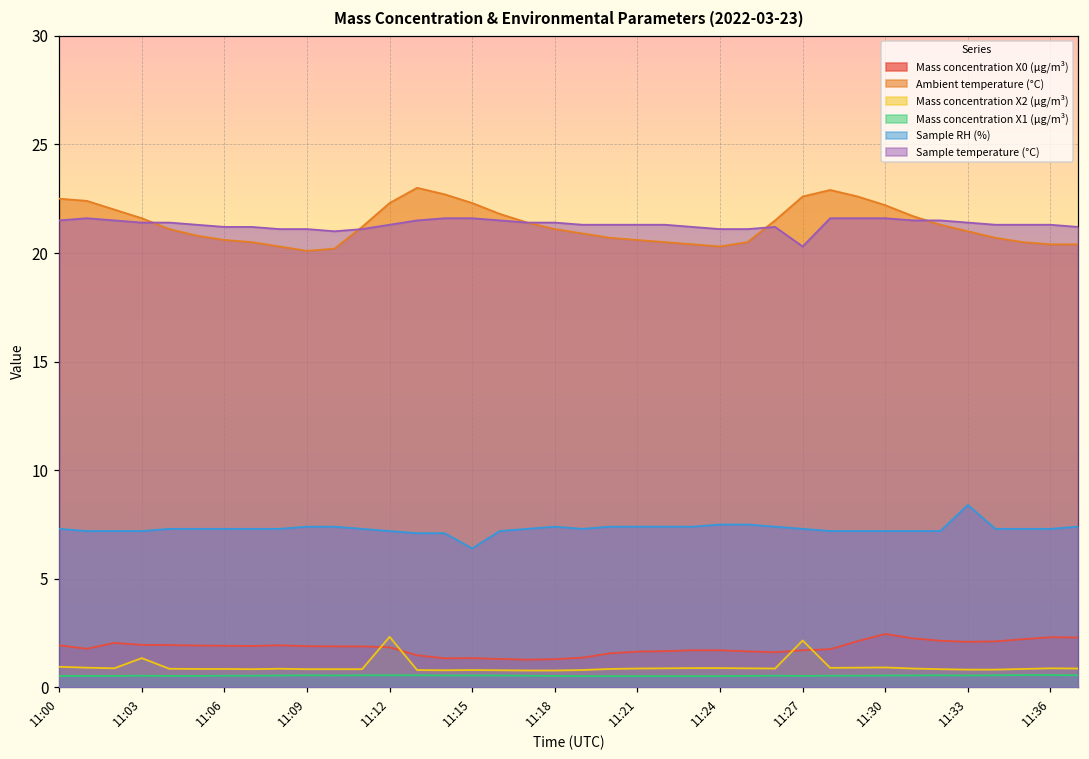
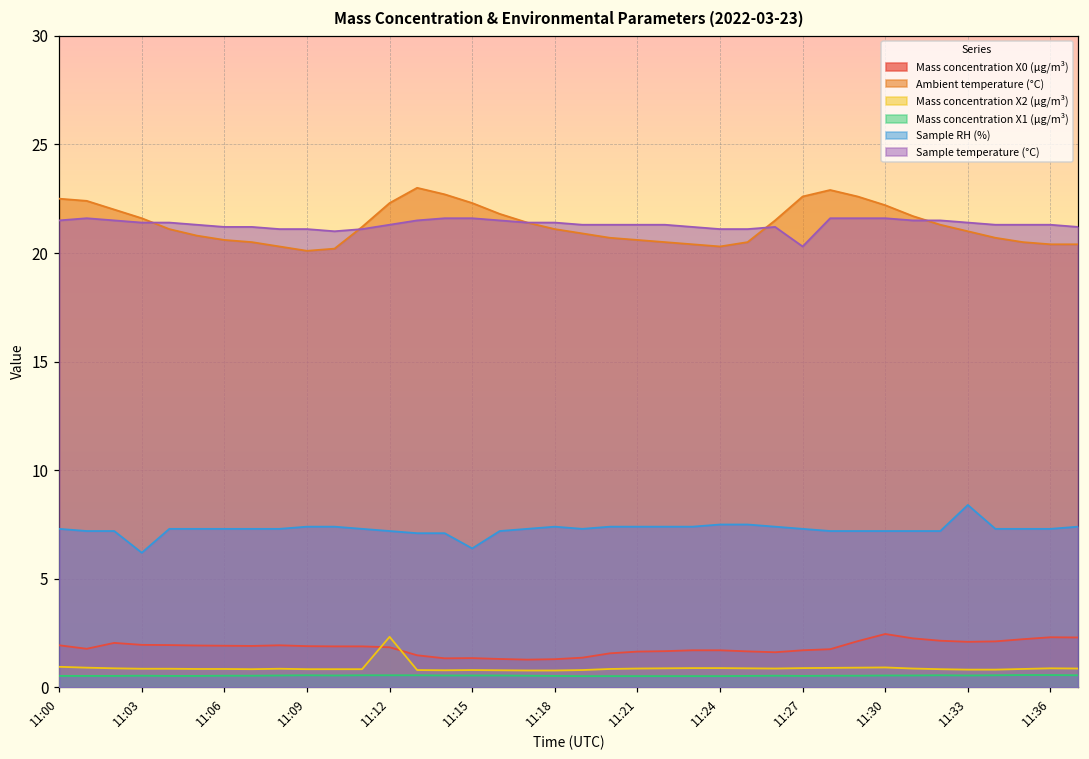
Mass concentration X2 (μg/m³), 11:03: 1.4 -> 0.9
Sample RH (%), 11:03: 7.2 -> 6.2
Mass concentration X2 (μg/m³), 11:27: 2.2 -> 0.9
